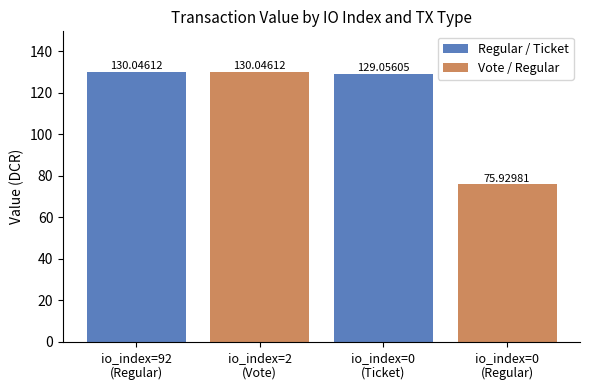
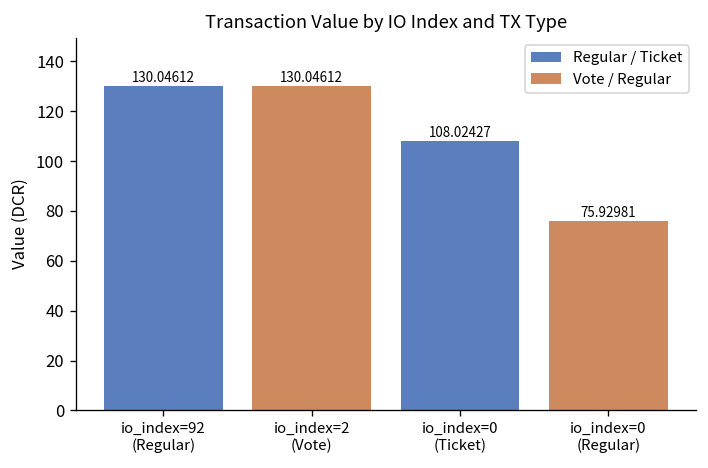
Regular / Ticket, io_index=0 (Ticket): 129.05605 -> 108.02427
